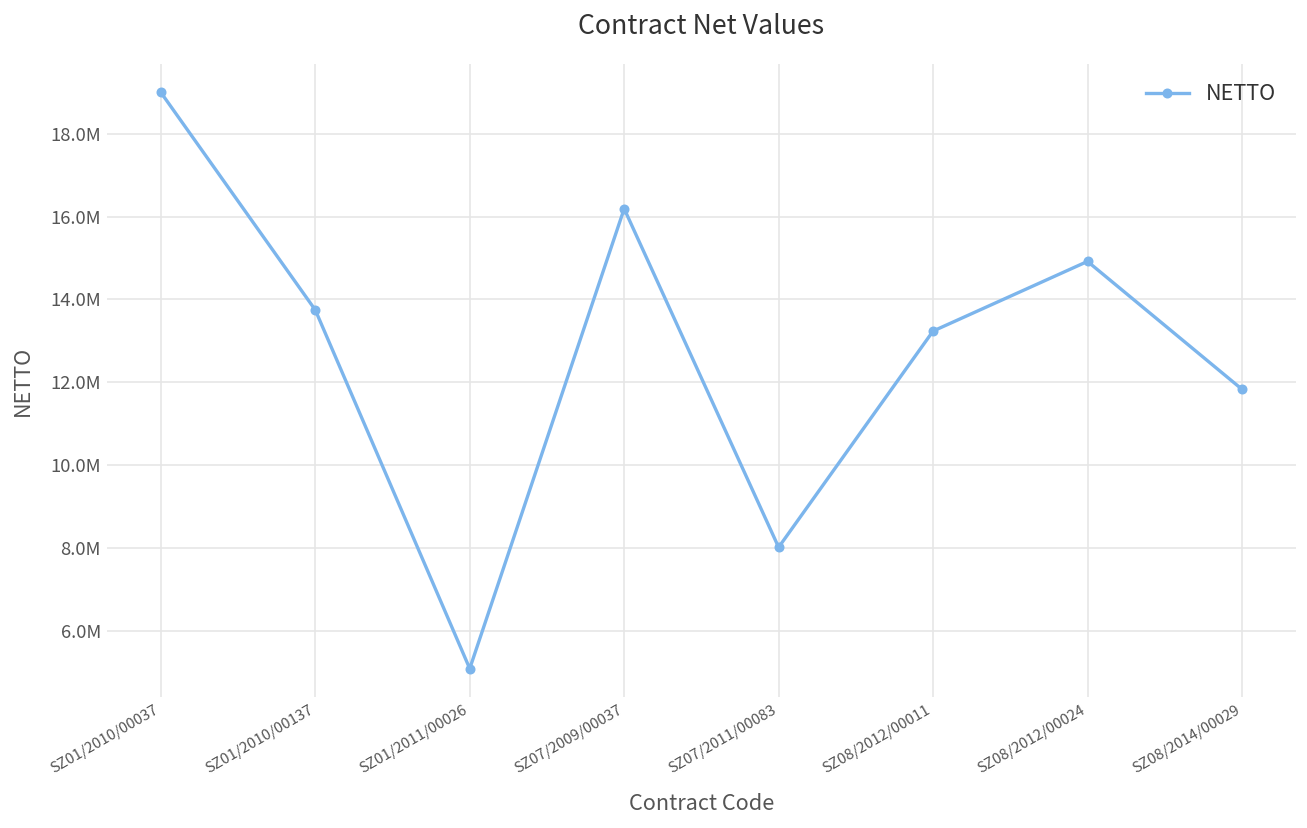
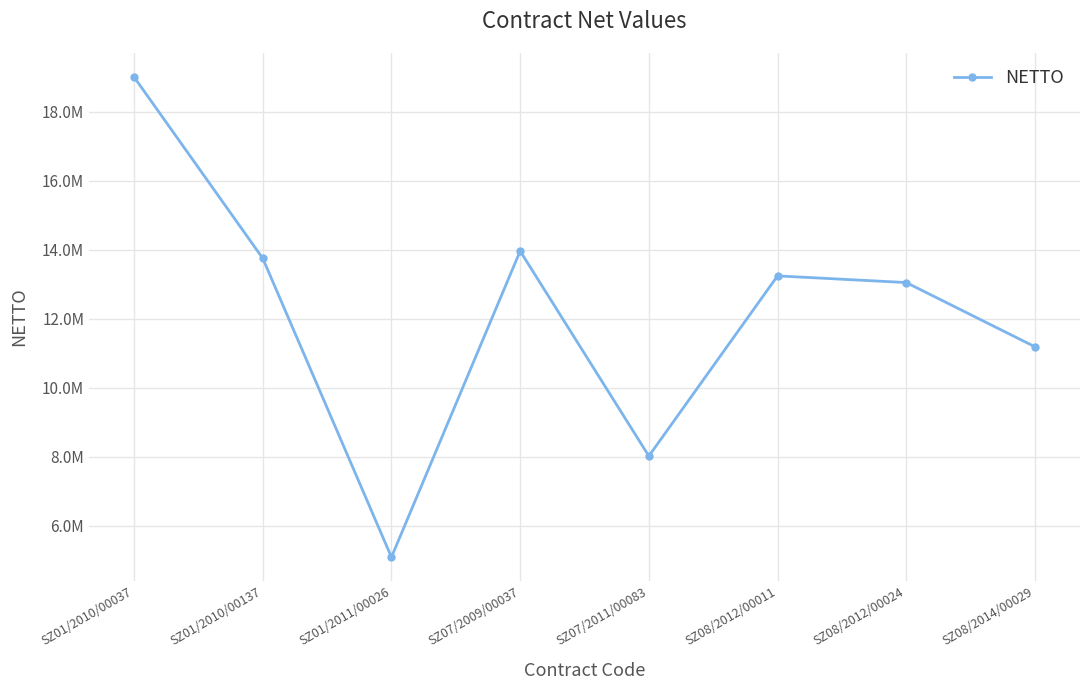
SZ07/2009/00037: 16200000 -> 14000000
SZ08/2012/00024: 14900000 -> 13000000
SZ08/2014/00029: 11800000 -> 11200000
